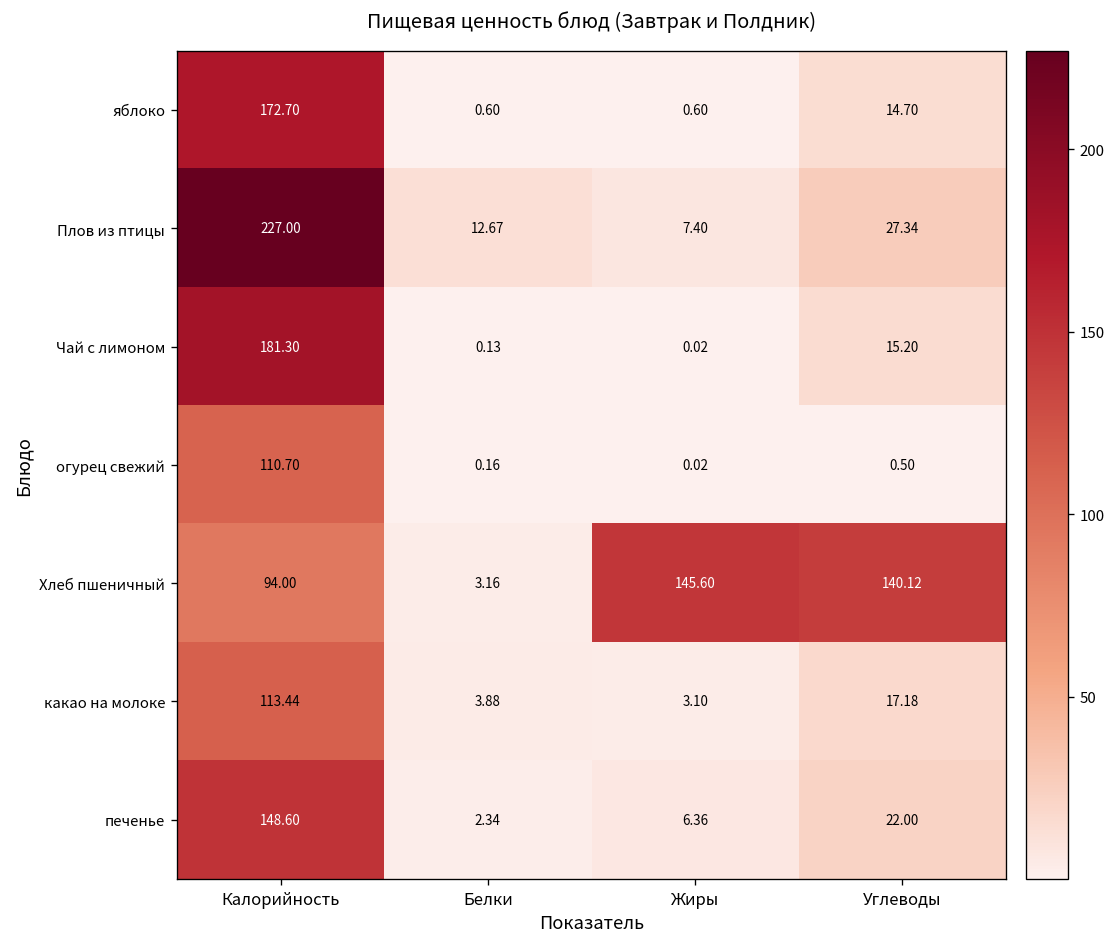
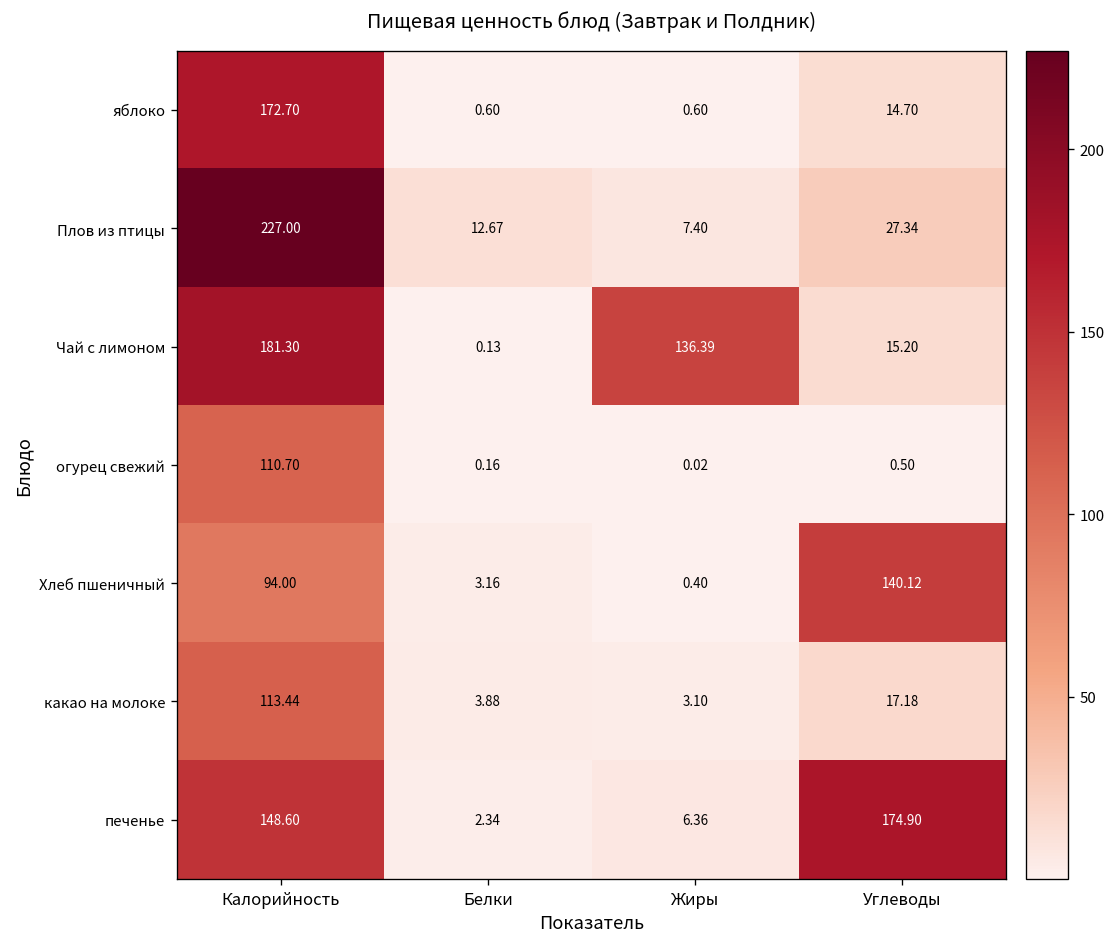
Чай с лимоном, Жиры: 0.02 -> 136.39
Хлеб пшеничный, Жиры: 145.60 -> 0.40
печенье, Углеводы: 22.00 -> 174.90
